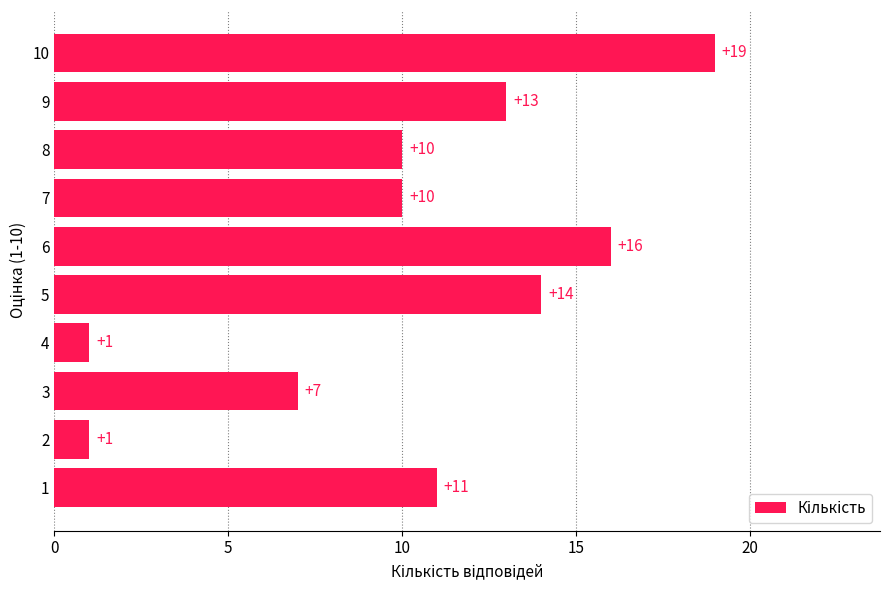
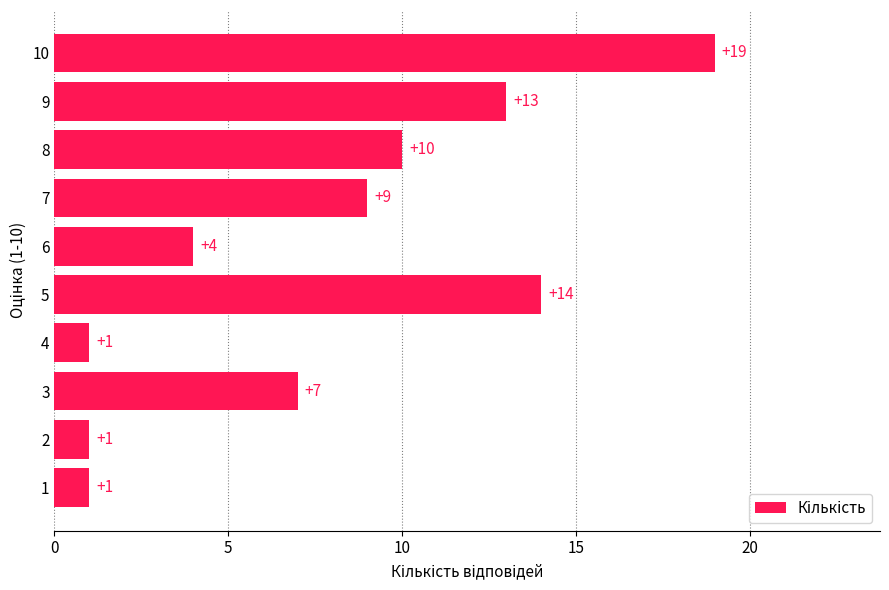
7: +10 -> +9
6: +16 -> +4
1: +11 -> +1
